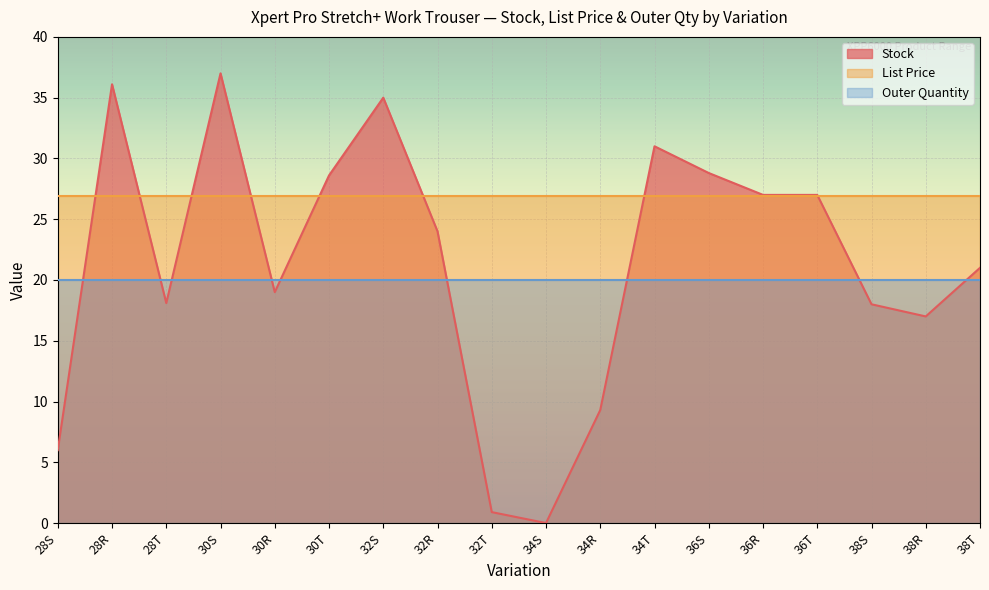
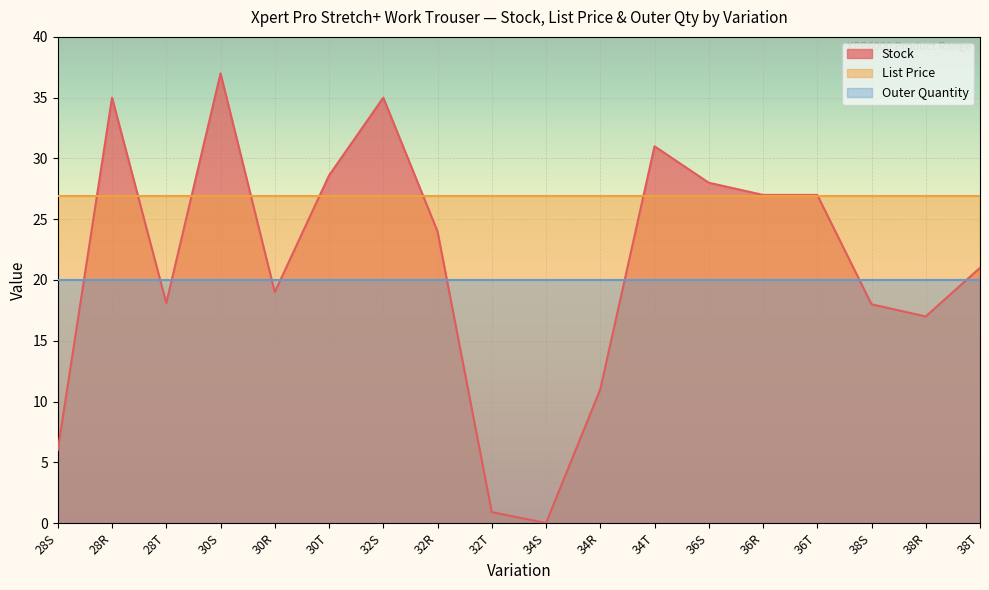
Stock, 28R: 36.1 -> 35.0
Stock, 34R: 9.3 -> 11.0
Stock, 36S: 28.8 -> 28.0
